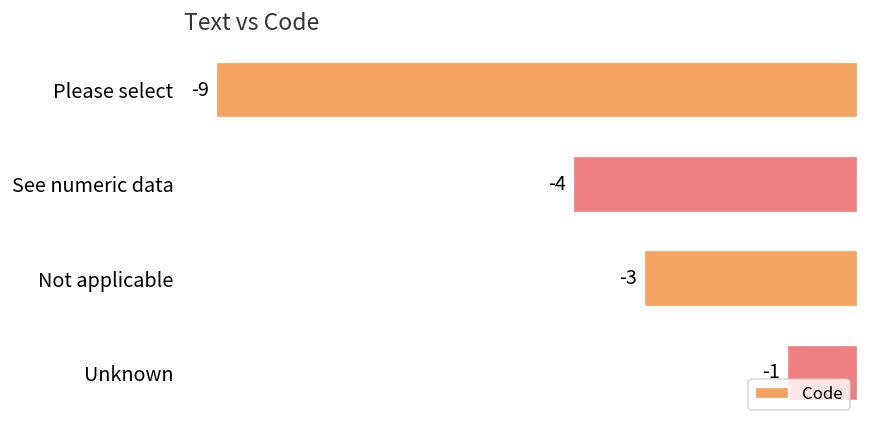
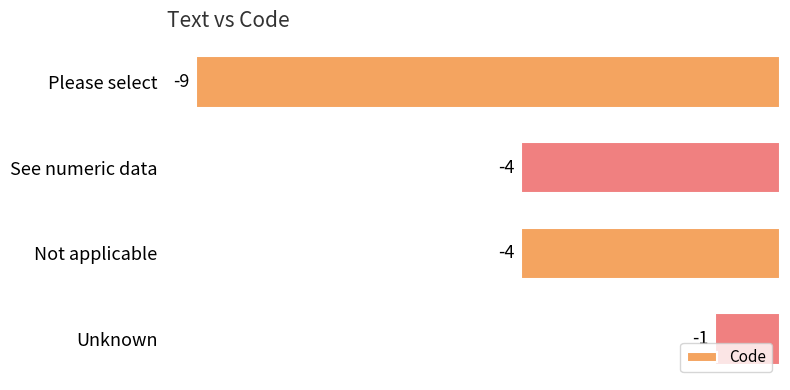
Not applicable: -3 -> -4
